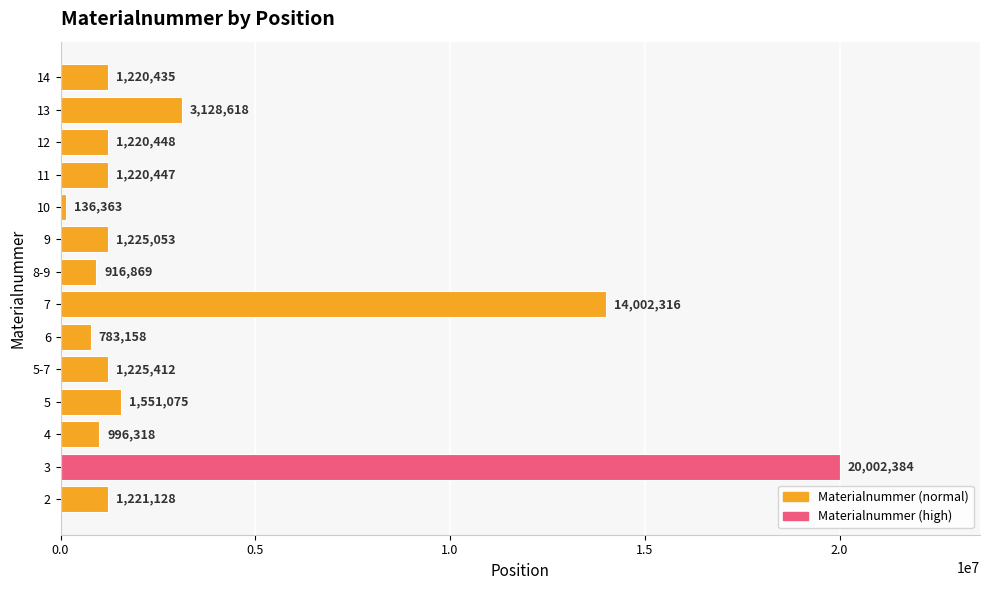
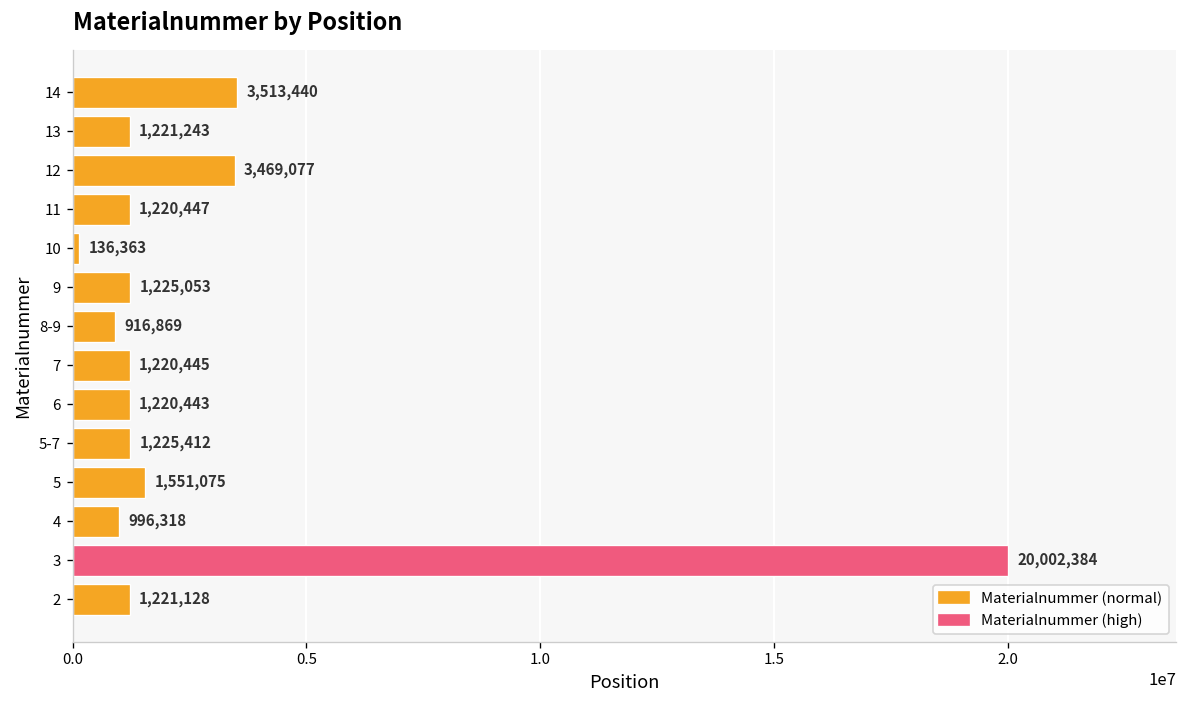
14: 1,220,435 -> 3,513,440
13: 3,128,618 -> 1,221,243
12: 1,220,448 -> 3,469,077
7: 14,002,316 -> 1,220,445
6: 783,158 -> 1,220,443
